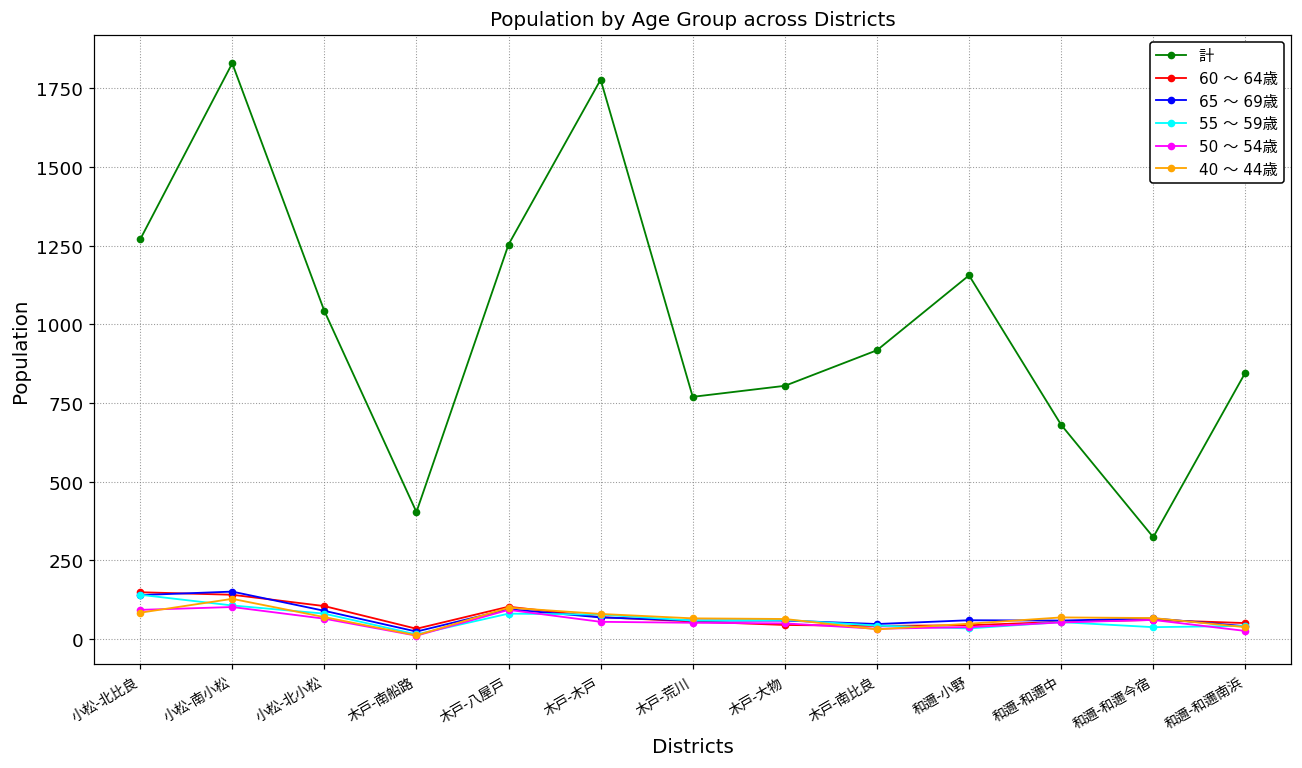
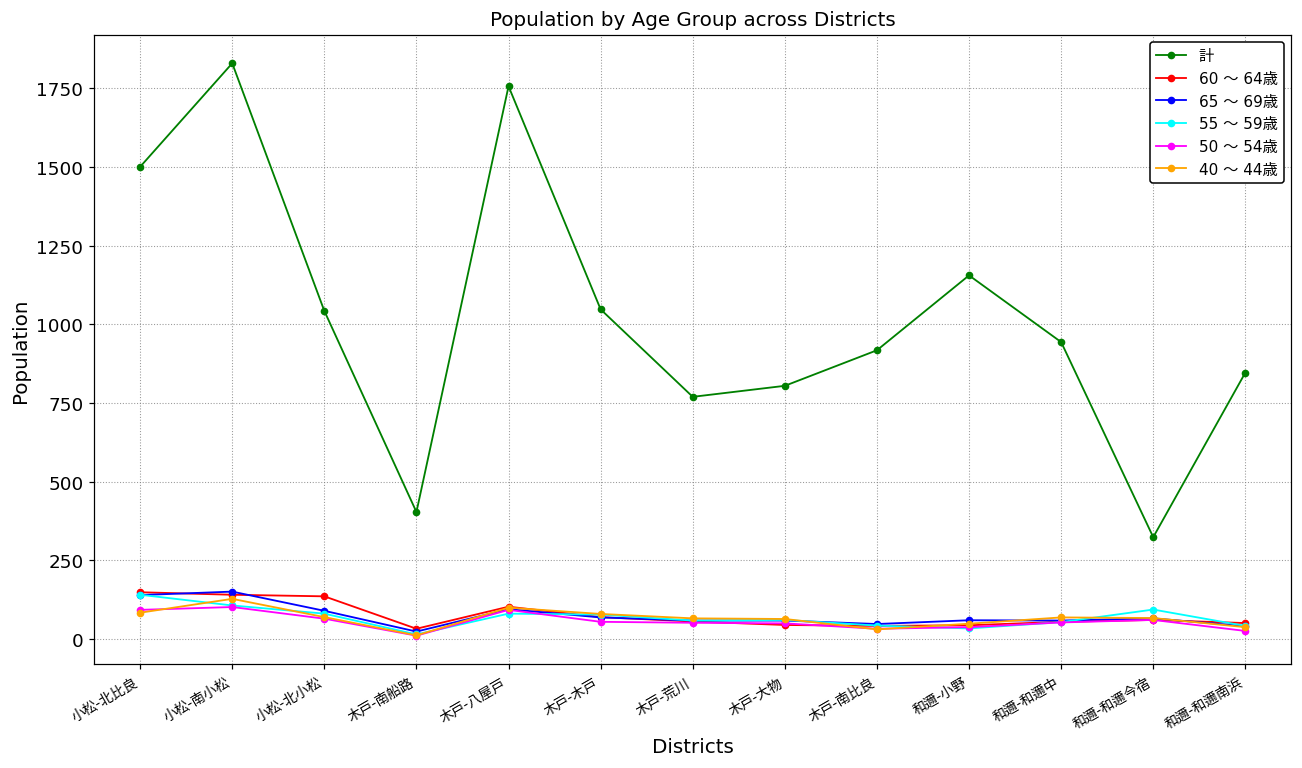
計, 小松-北比良: 1270 -> 1500
60 ～ 64歳, 小松-北小松: 110 -> 140
計, 木戸-八屋戸: 1250 -> 1760
計, 木戸-木戸: 1780 -> 1050
計, 和邇-和邇中: 680 -> 940
55 ～ 59歳, 和邇-和邇今宿: 40 -> 90
